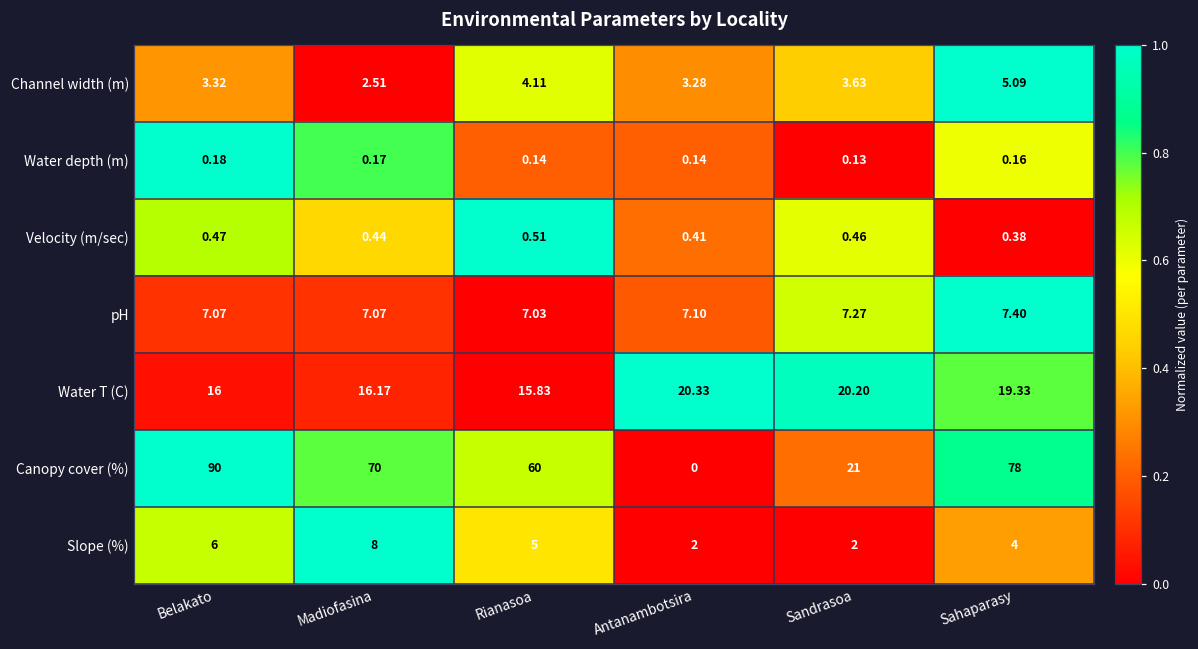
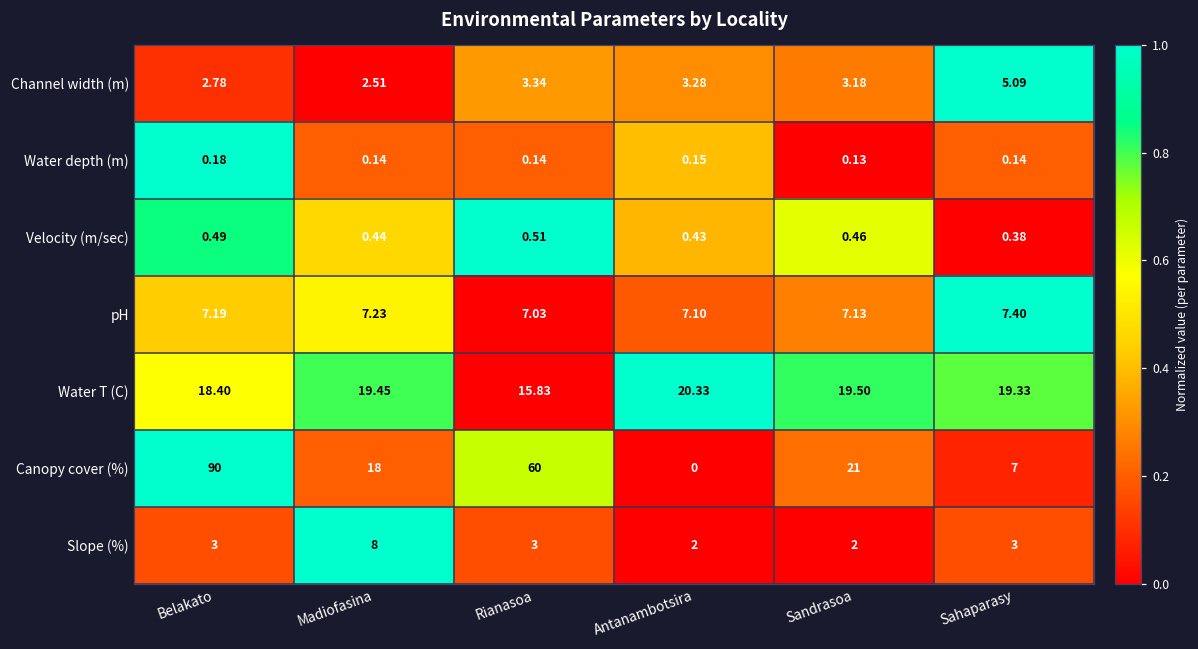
Channel width (m), Belakato: 3.32 -> 2.78
Channel width (m), Rianasoa: 4.11 -> 3.34
Channel width (m), Sandrasoa: 3.63 -> 3.18
Water depth (m), Madiofasina: 0.17 -> 0.14
Water depth (m), Antanambotsira: 0.14 -> 0.15
Water depth (m), Sahaparasy: 0.16 -> 0.14
Velocity (m/sec), Belakato: 0.47 -> 0.49
Velocity (m/sec), Antanambotsira: 0.41 -> 0.43
pH, Belakato: 7.07 -> 7.19
pH, Madiofasina: 7.07 -> 7.23
pH, Sandrasoa: 7.27 -> 7.13
Water T (C), Belakato: 16 -> 18.40
Water T (C), Madiofasina: 16.17 -> 19.45
Water T (C), Sandrasoa: 20.20 -> 19.50
Canopy cover (%), Madiofasina: 70 -> 18
Canopy cover (%), Sahaparasy: 78 -> 7
Slope (%), Belakato: 6 -> 3
Slope (%), Rianasoa: 5 -> 3
Slope (%), Sahaparasy: 4 -> 3
